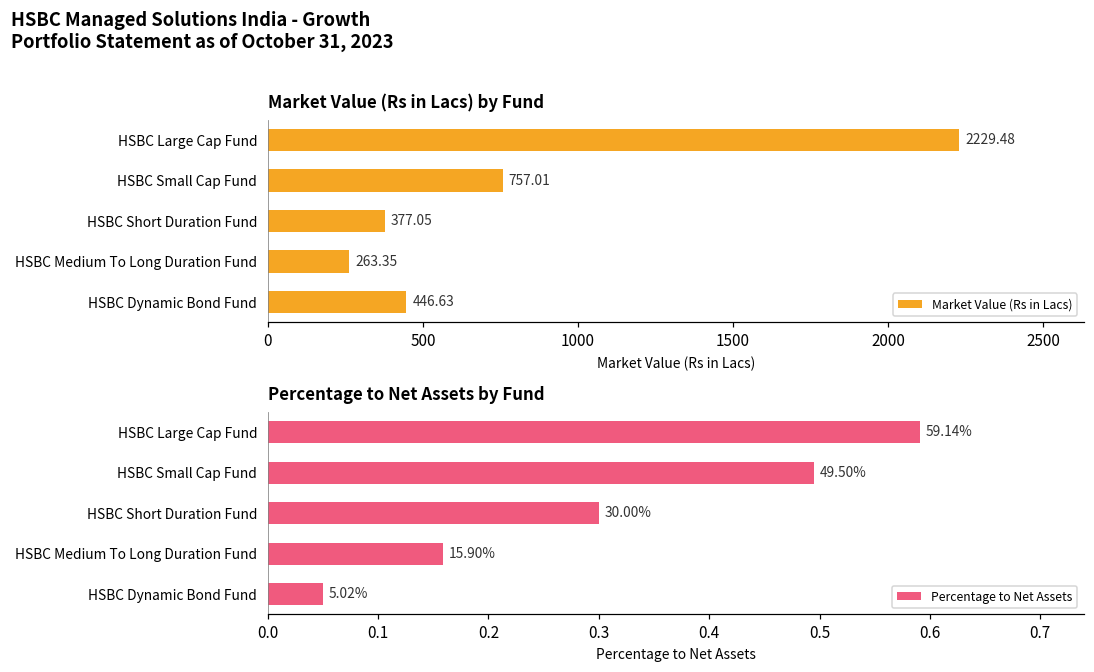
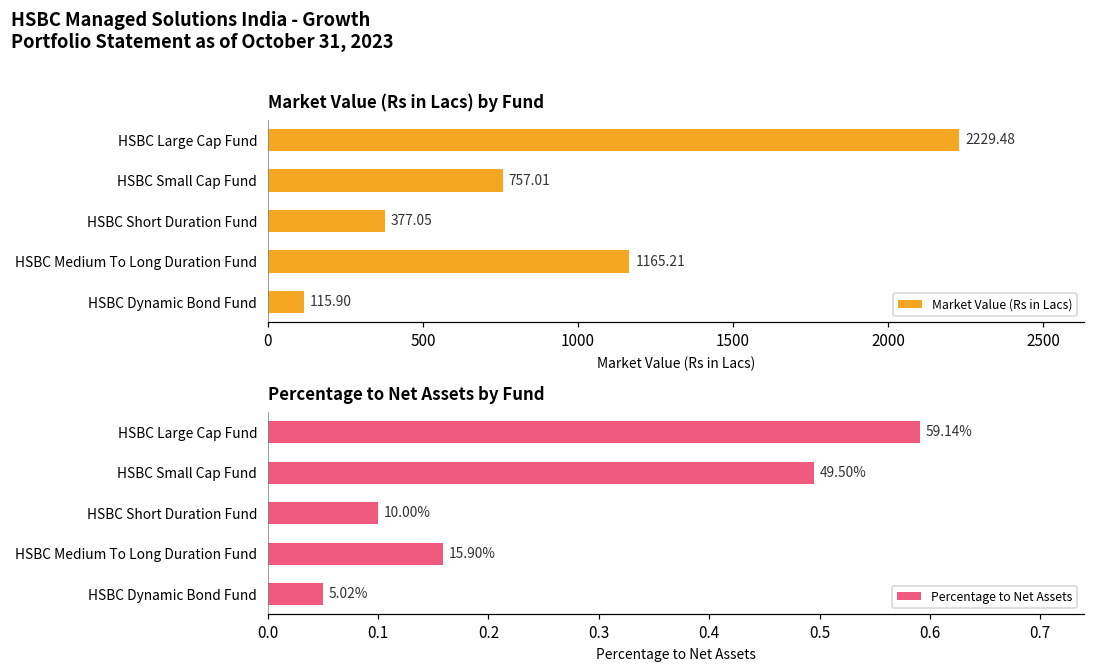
Market Value (Rs in Lacs) by Fund, HSBC Medium To Long Duration Fund: 263.35 -> 1165.21
Market Value (Rs in Lacs) by Fund, HSBC Dynamic Bond Fund: 446.63 -> 115.90
Percentage to Net Assets by Fund, HSBC Short Duration Fund: 30.00% -> 10.00%
